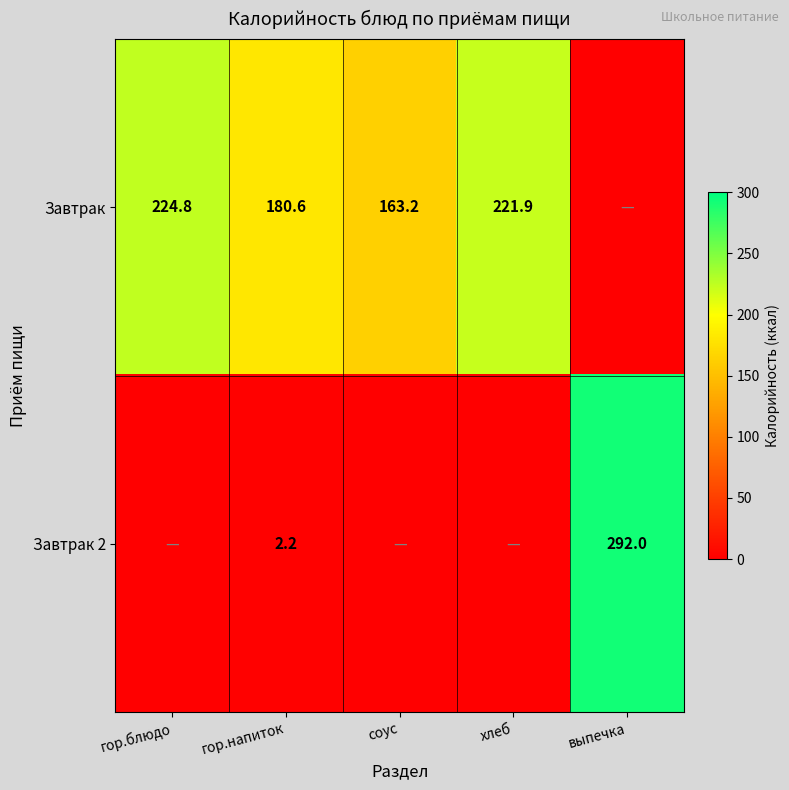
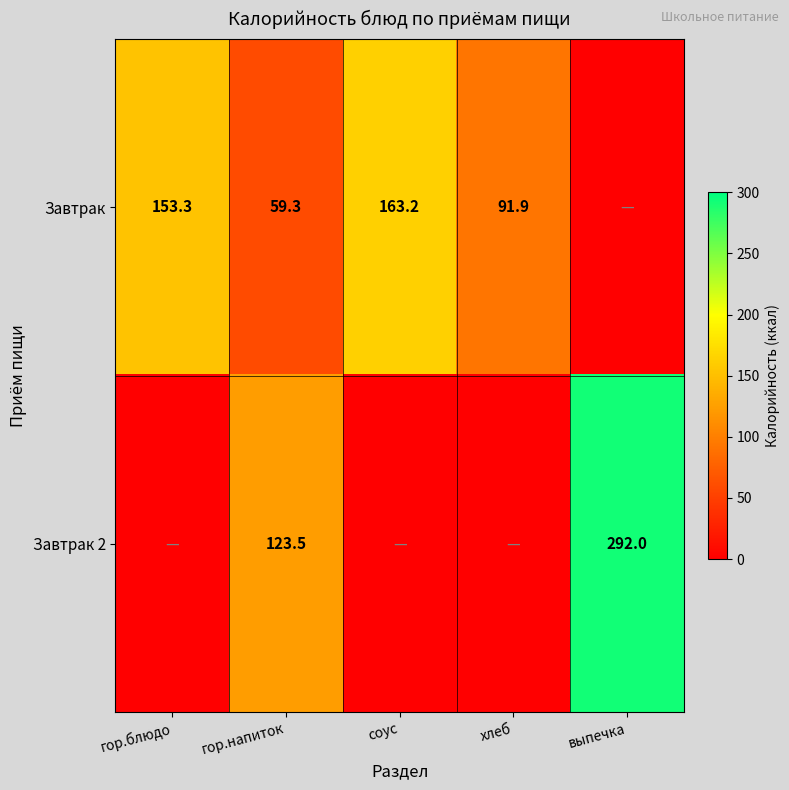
Завтрак, гор.блюдо: 224.8 -> 153.3
Завтрак, гор.напиток: 180.6 -> 59.3
Завтрак, хлеб: 221.9 -> 91.9
Завтрак 2, гор.напиток: 2.2 -> 123.5
